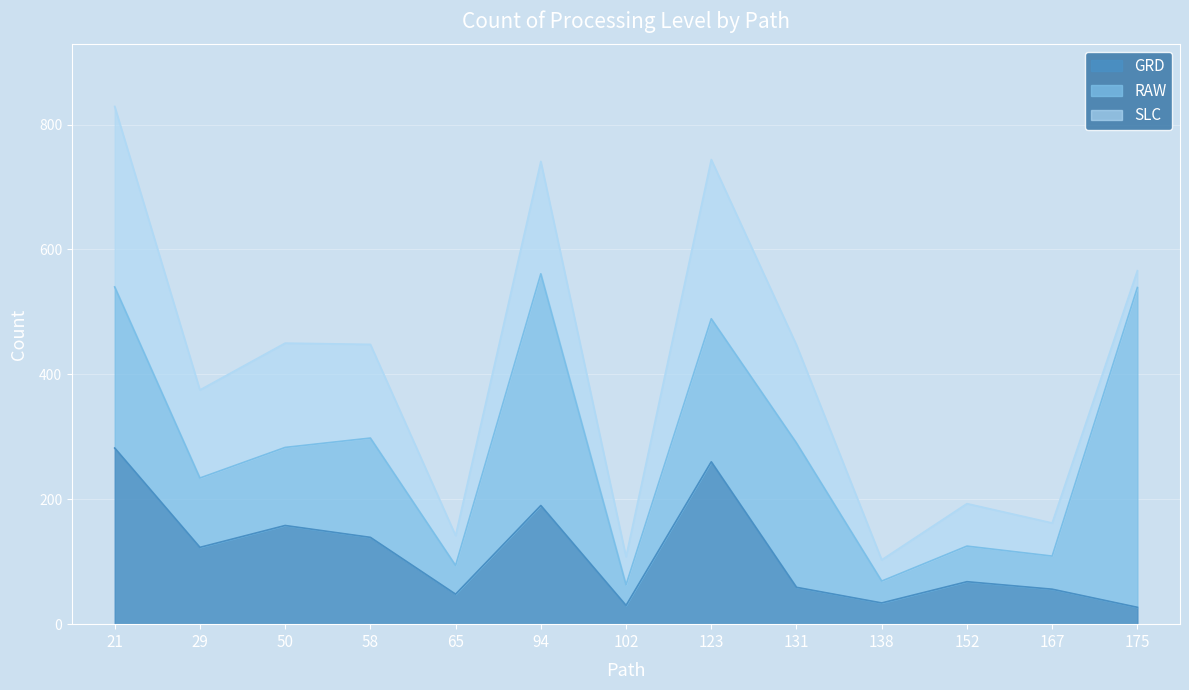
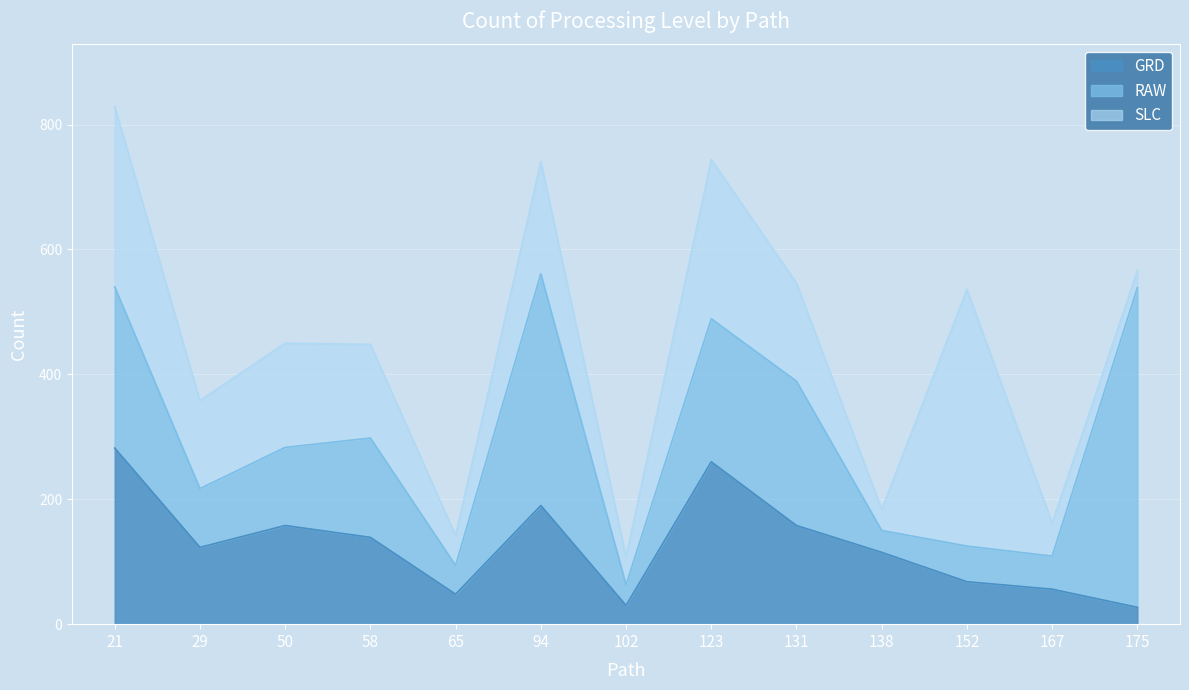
RAW, 29: 110 -> 90
GRD, 131: 60 -> 160
GRD, 138: 30 -> 120
SLC, 152: 70 -> 410
